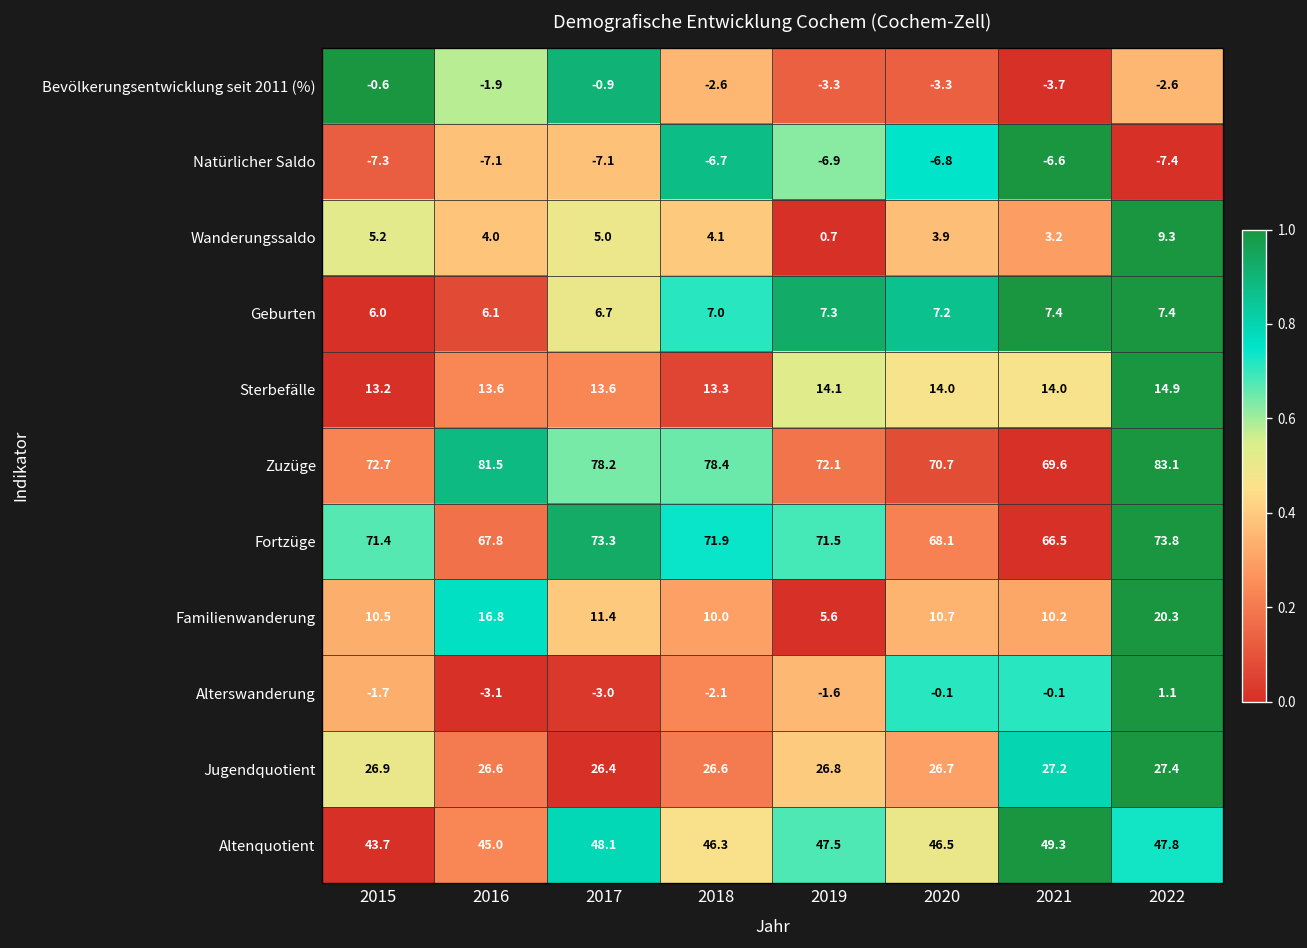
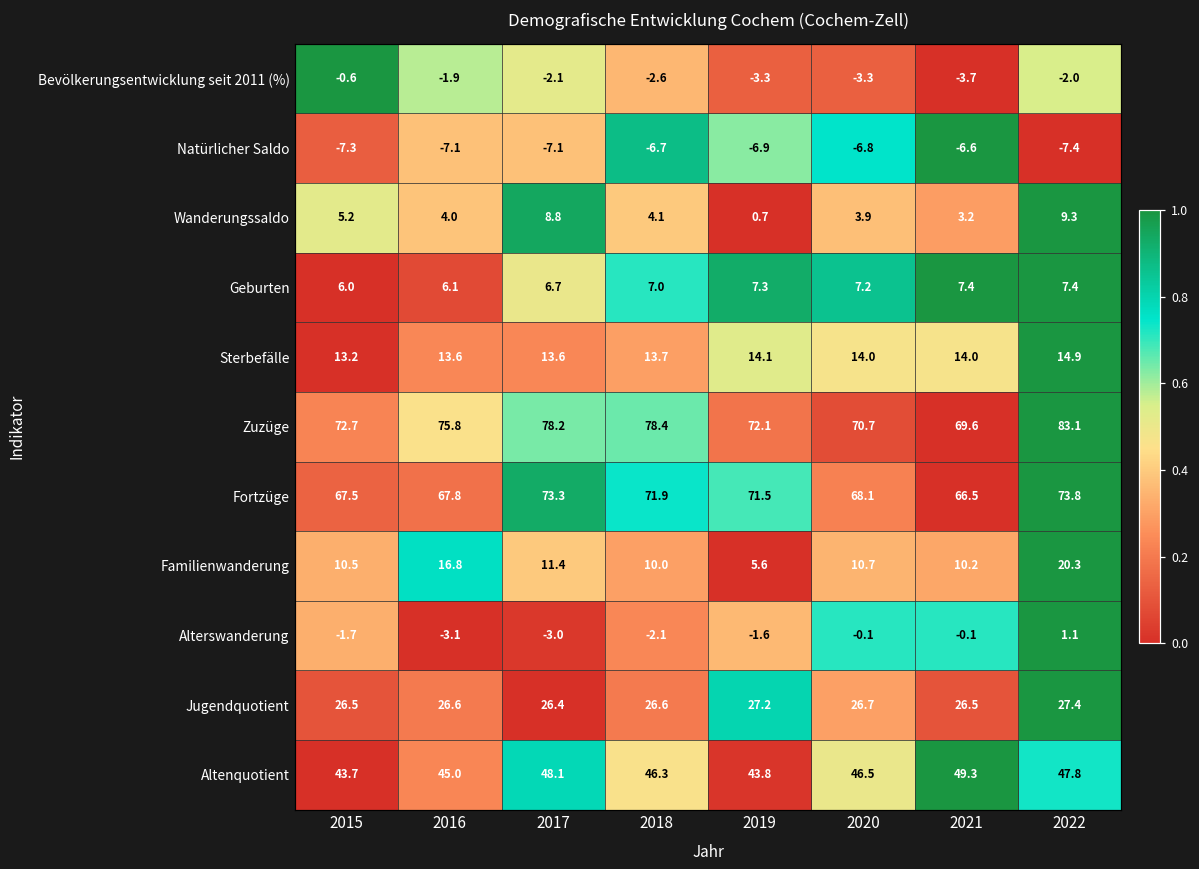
Bevölkerungsentwicklung seit 2011 (%), 2017: -0.9 -> -2.1
Bevölkerungsentwicklung seit 2011 (%), 2022: -2.6 -> -2.0
Wanderungssaldo, 2017: 5.0 -> 8.8
Sterbefälle, 2018: 13.3 -> 13.7
Zuzüge, 2016: 81.5 -> 75.8
Fortzüge, 2015: 71.4 -> 67.5
Jugendquotient, 2015: 26.9 -> 26.5
Jugendquotient, 2019: 26.8 -> 27.2
Jugendquotient, 2021: 27.2 -> 26.5
Altenquotient, 2019: 47.5 -> 43.8
